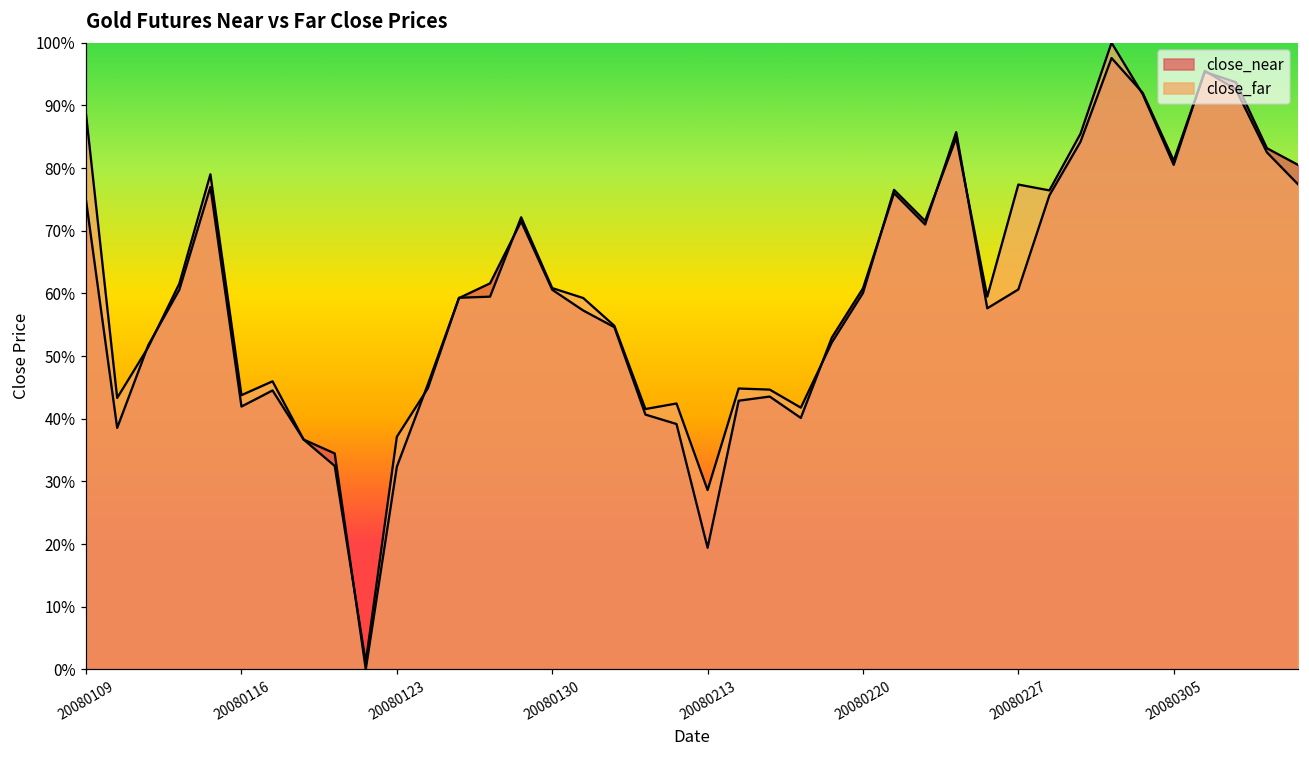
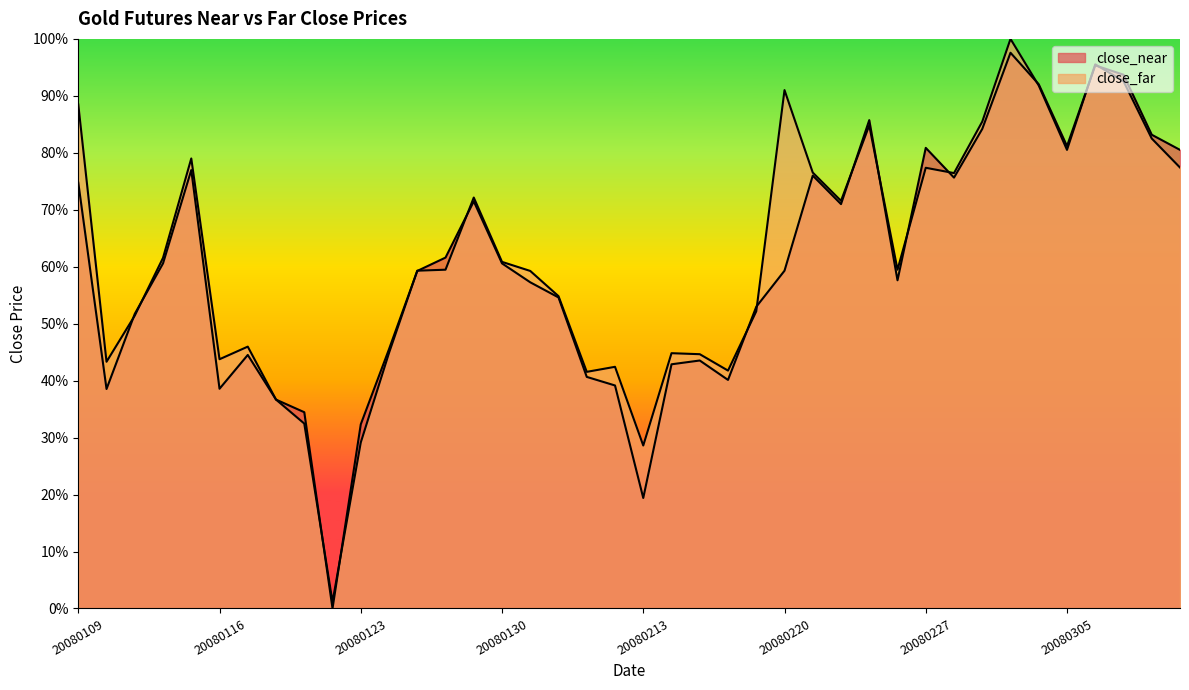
close_near, 20080116: 42% -> 39%
close_far, 20080123: 37% -> 29%
close_near, 20080220: 61% -> 59%
close_far, 20080220: 60% -> 91%
close_near, 20080227: 61% -> 81%
